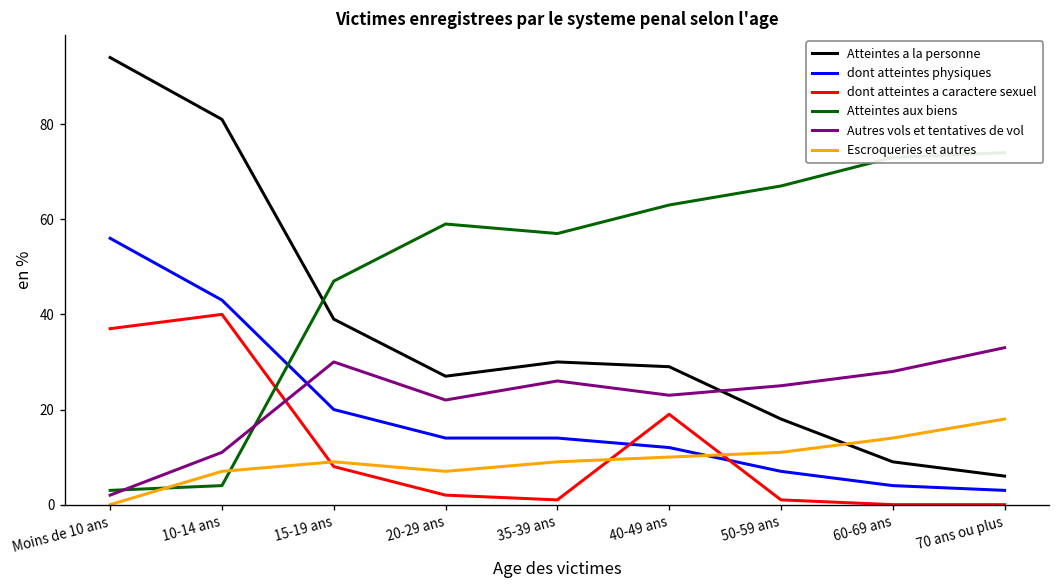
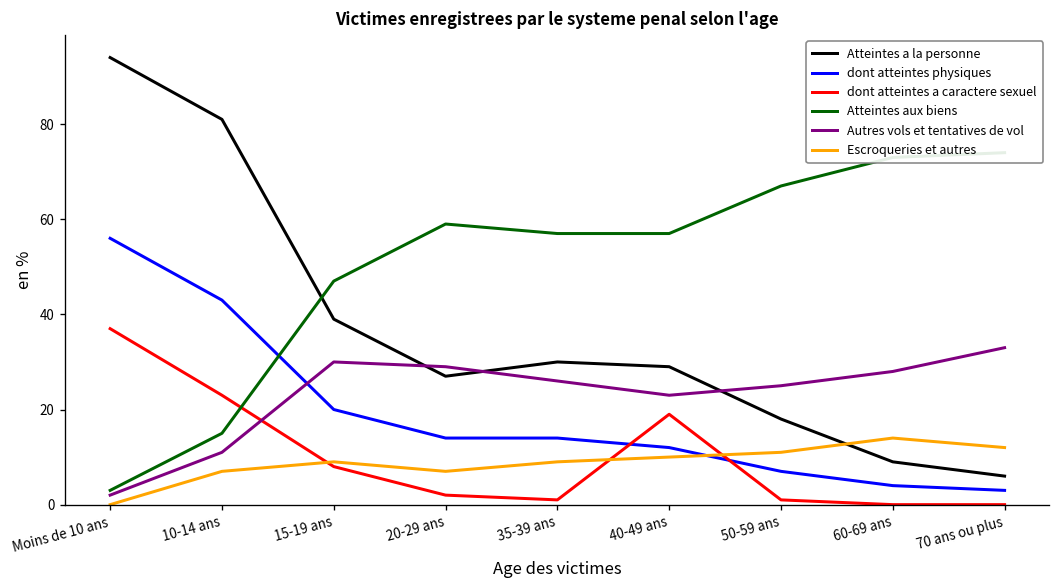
dont atteintes a caractere sexuel, 10-14 ans: 40 -> 23
Atteintes aux biens, 10-14 ans: 4 -> 15
Autres vols et tentatives de vol, 20-29 ans: 22 -> 29
Atteintes aux biens, 40-49 ans: 63 -> 57
Escroqueries et autres, 70 ans ou plus: 18 -> 12
